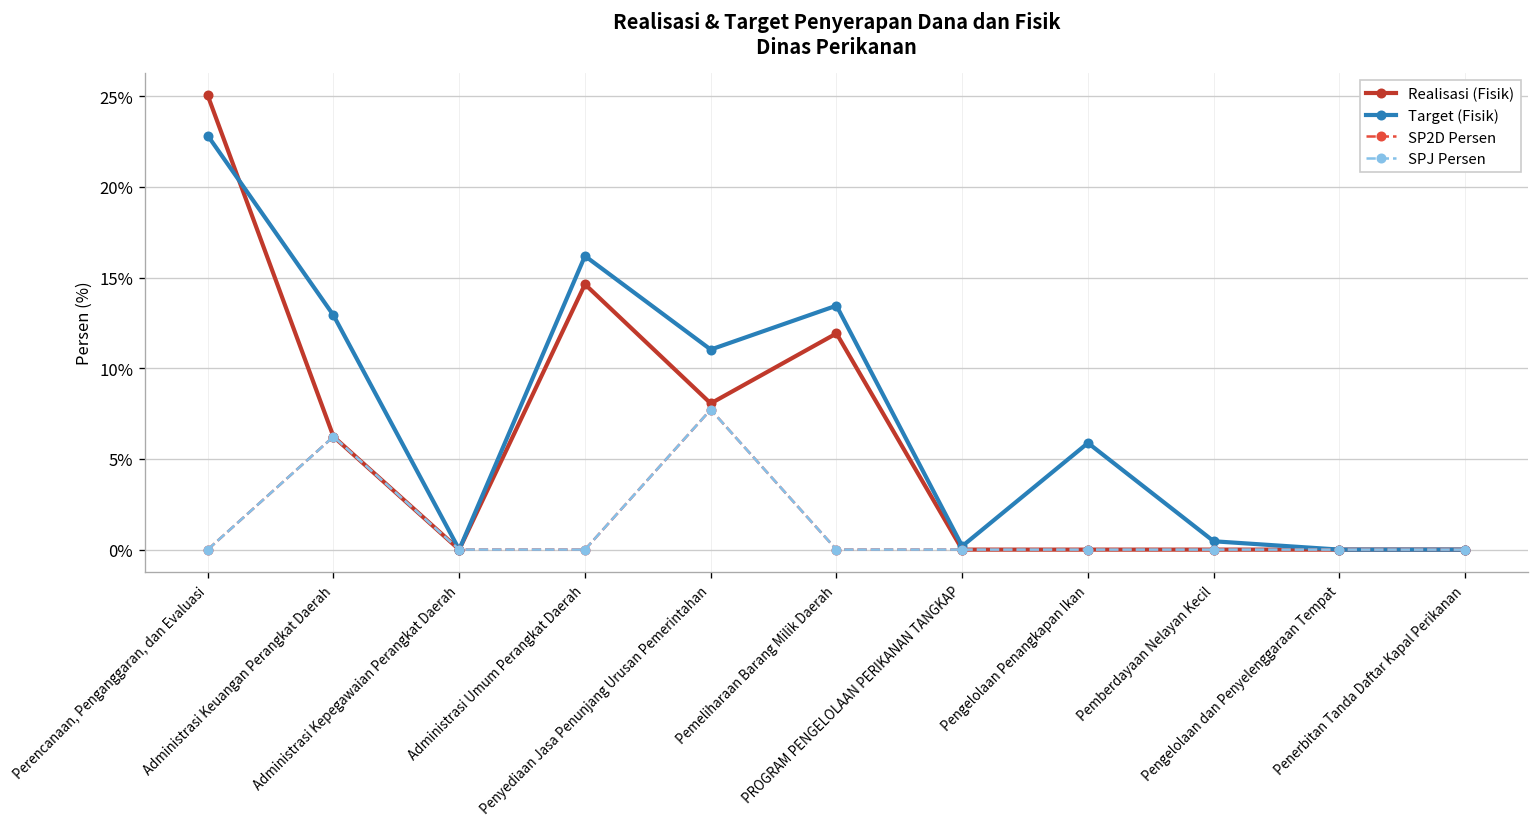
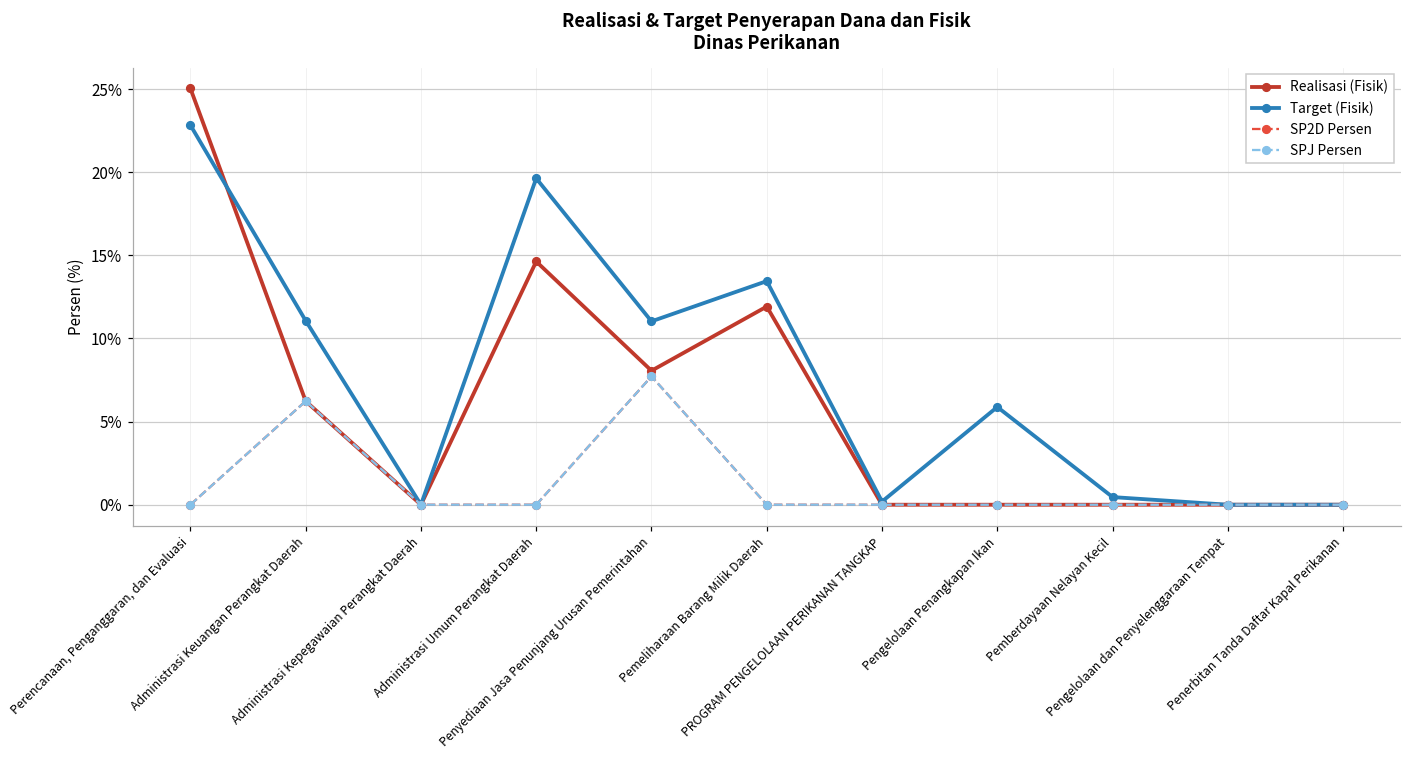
Target (Fisik), Administrasi Keuangan Perangkat Daerah: 12.9% -> 11.1%
Target (Fisik), Administrasi Umum Perangkat Daerah: 16.2% -> 19.6%
